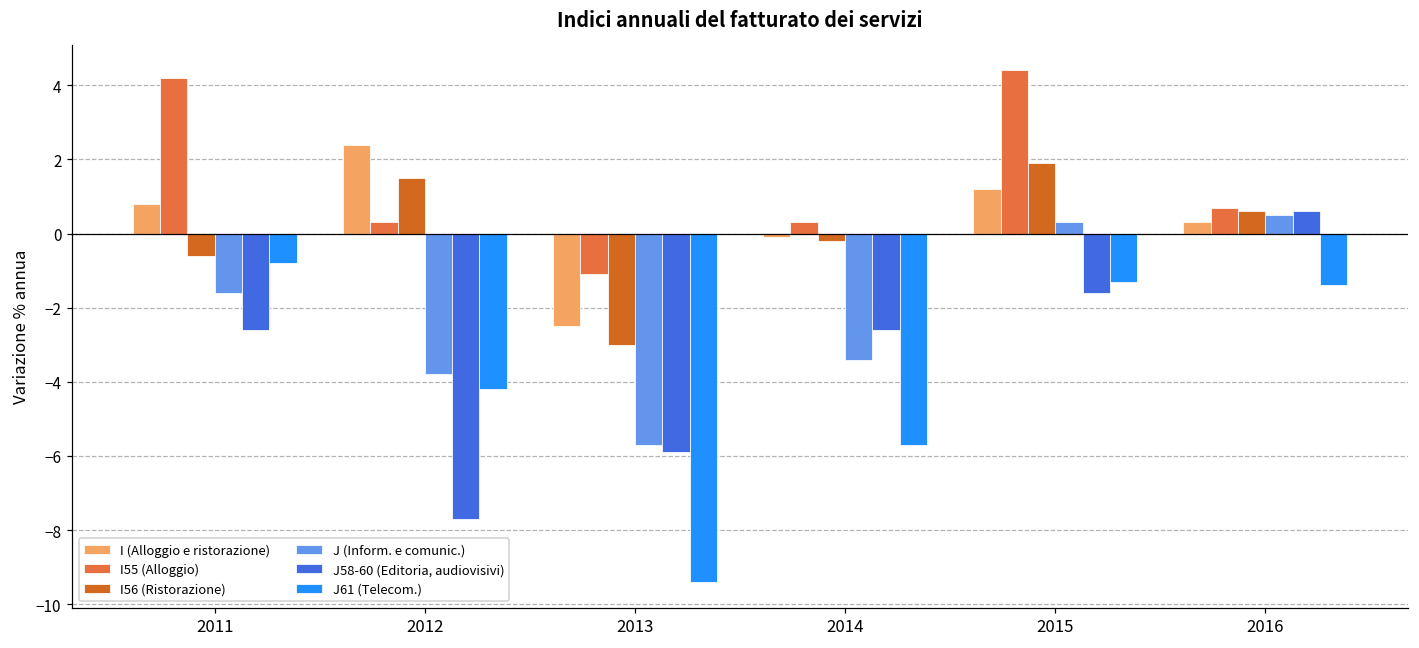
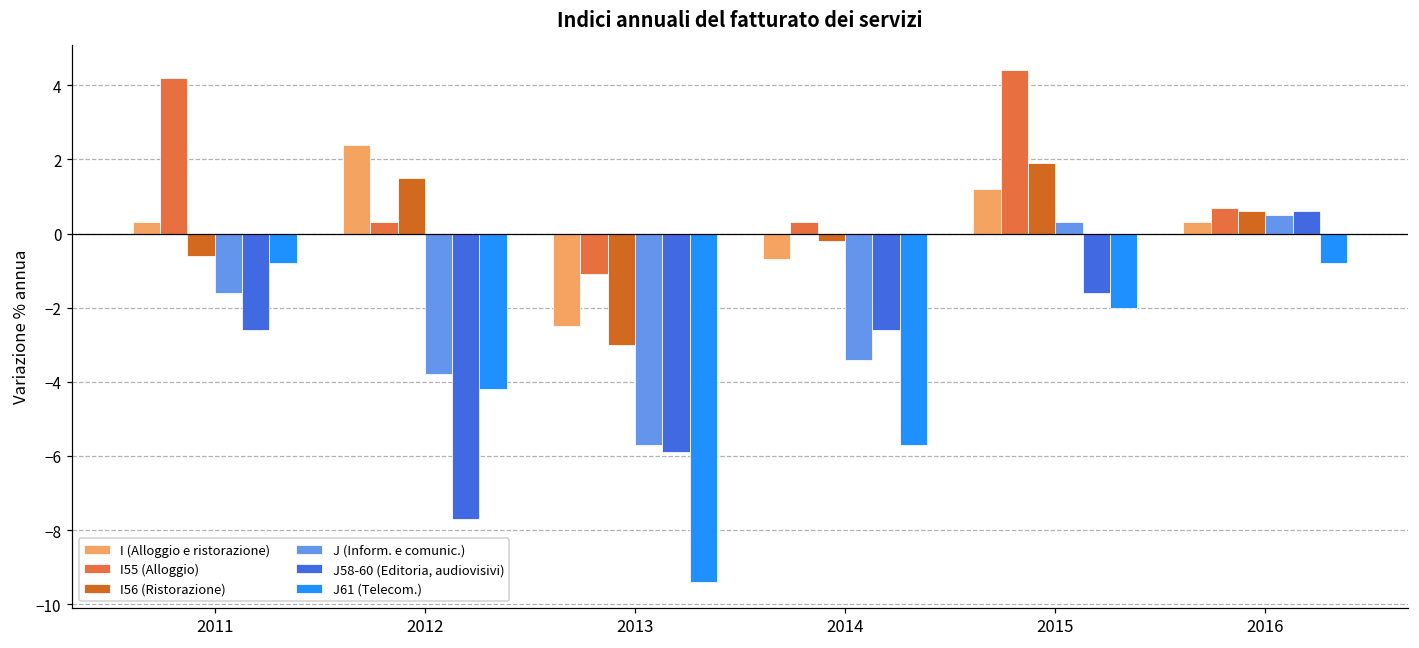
I (Alloggio e ristorazione), 2011: 0.8 -> 0.3
I (Alloggio e ristorazione), 2014: -0.1 -> -0.7
J61 (Telecom.), 2015: -1.3 -> -2.0
J61 (Telecom.), 2016: -1.4 -> -0.8
